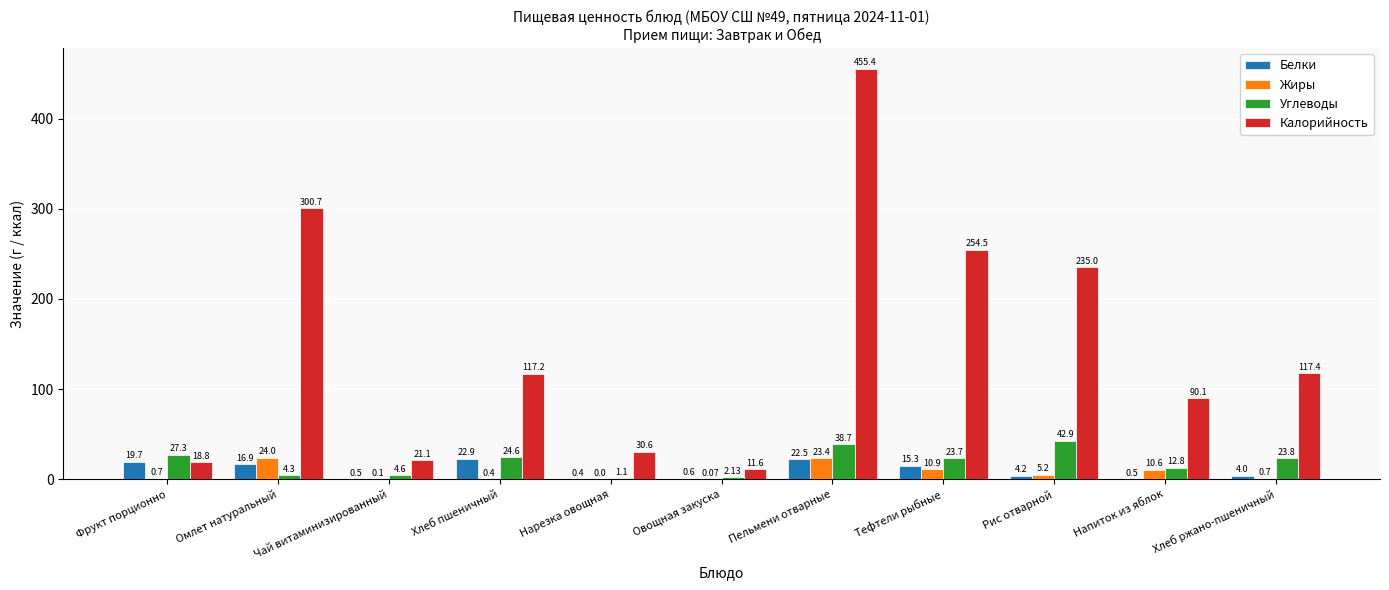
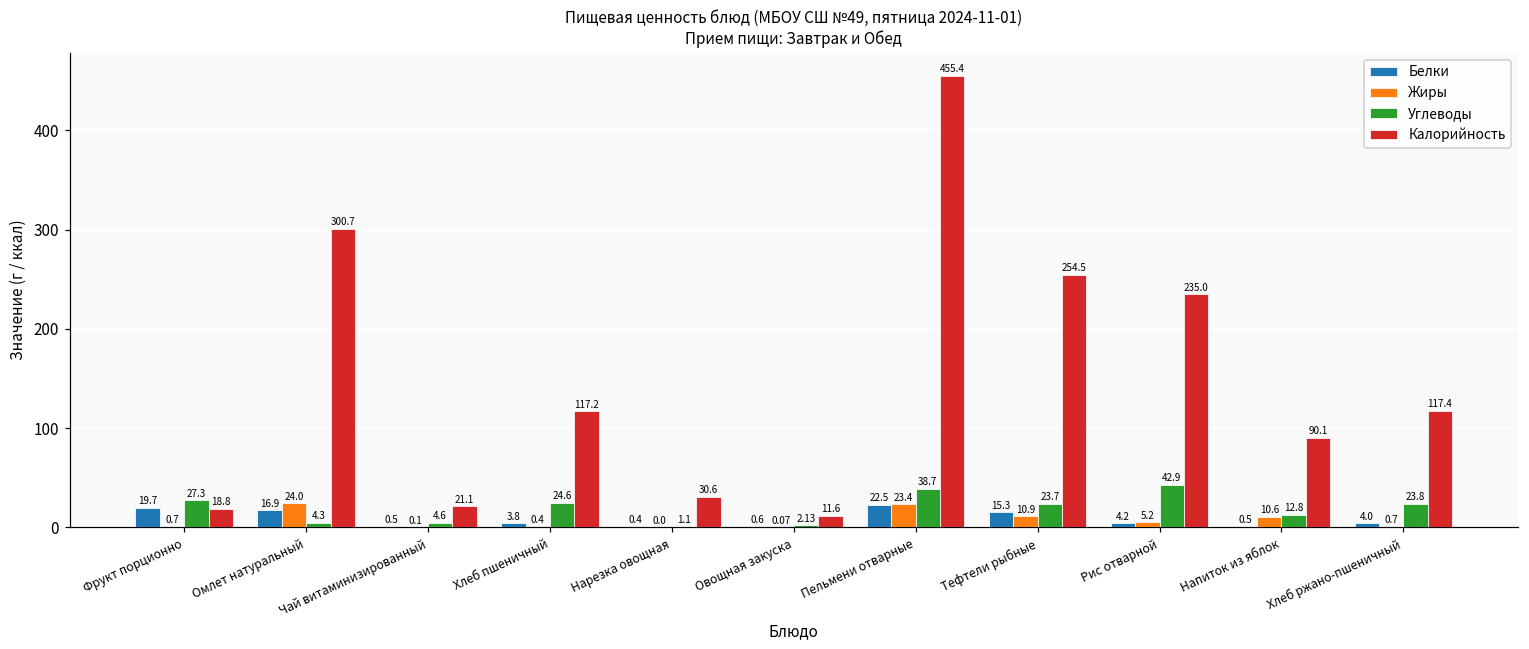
Белки, Хлеб пшеничный: 22.9 -> 3.8
